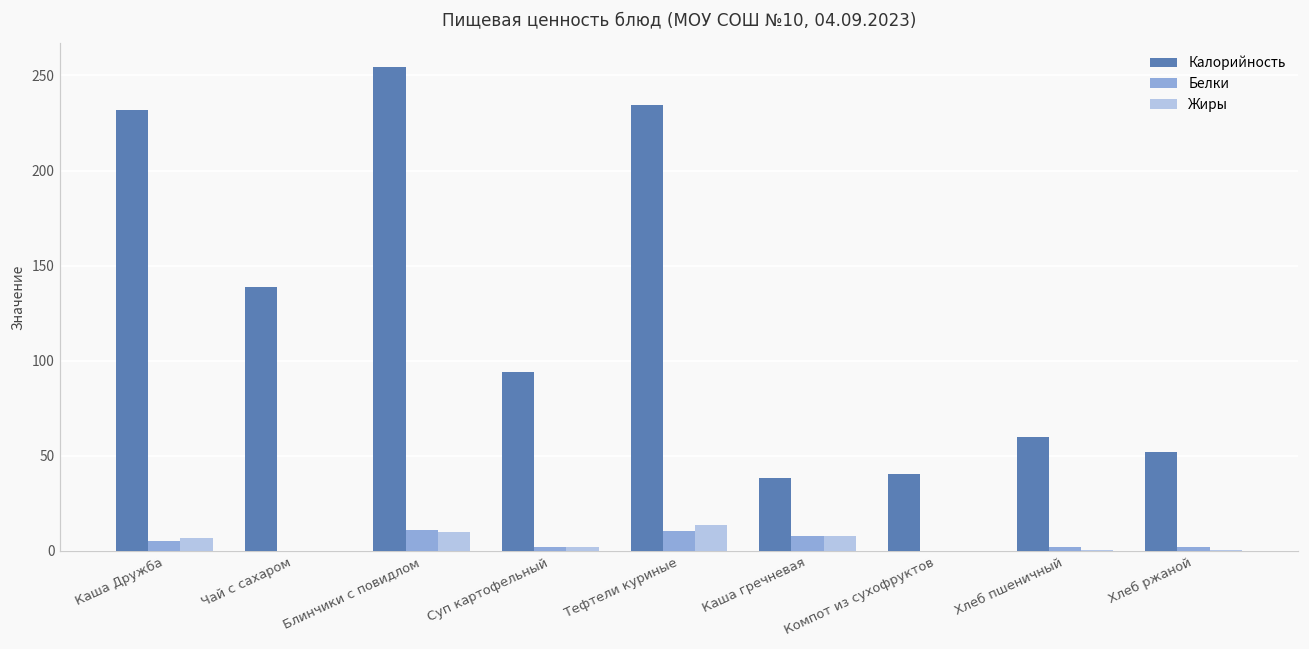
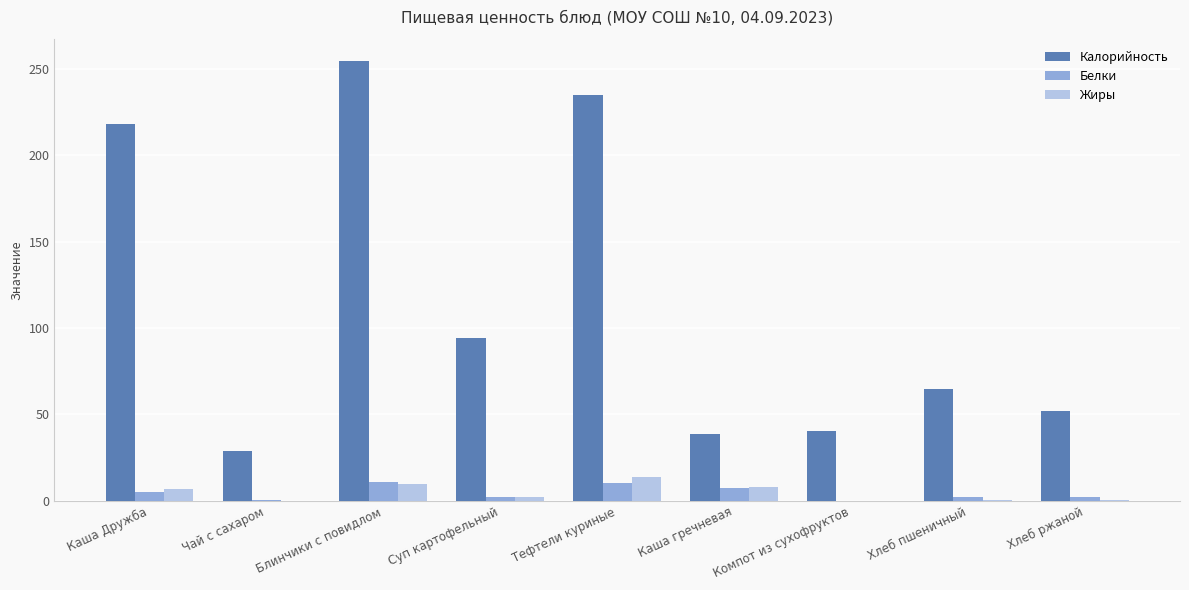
Калорийность, Каша Дружба: 232 -> 218
Калорийность, Чай с сахаром: 139 -> 29
Калорийность, Хлеб пшеничный: 60 -> 65
